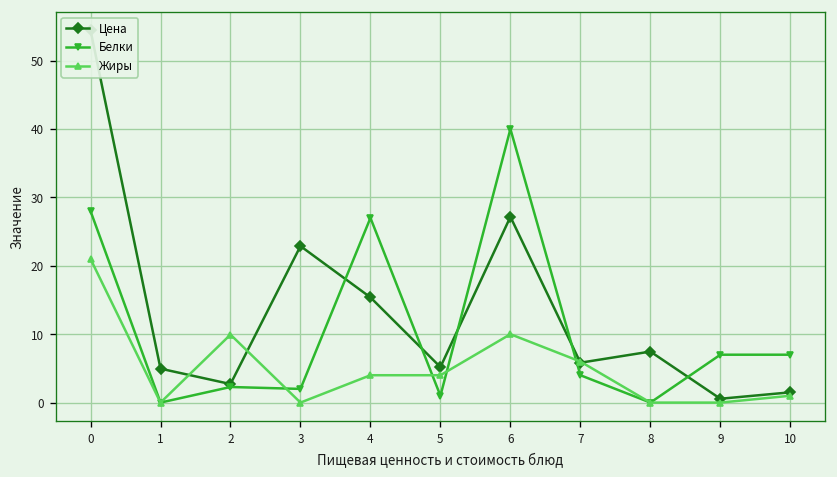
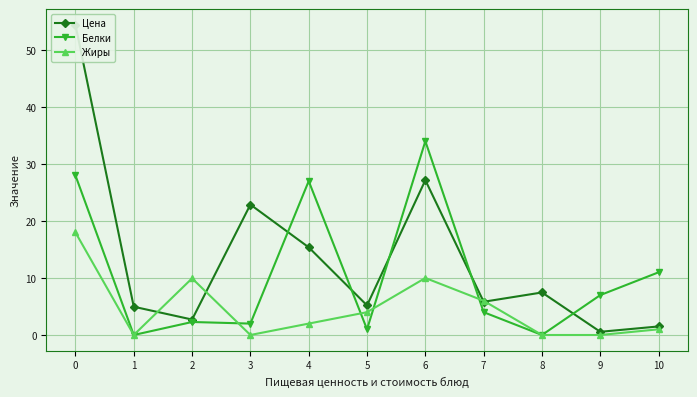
Жиры, 0: 21 -> 18
Жиры, 4: 4 -> 2
Белки, 6: 40 -> 34
Белки, 10: 7 -> 11
